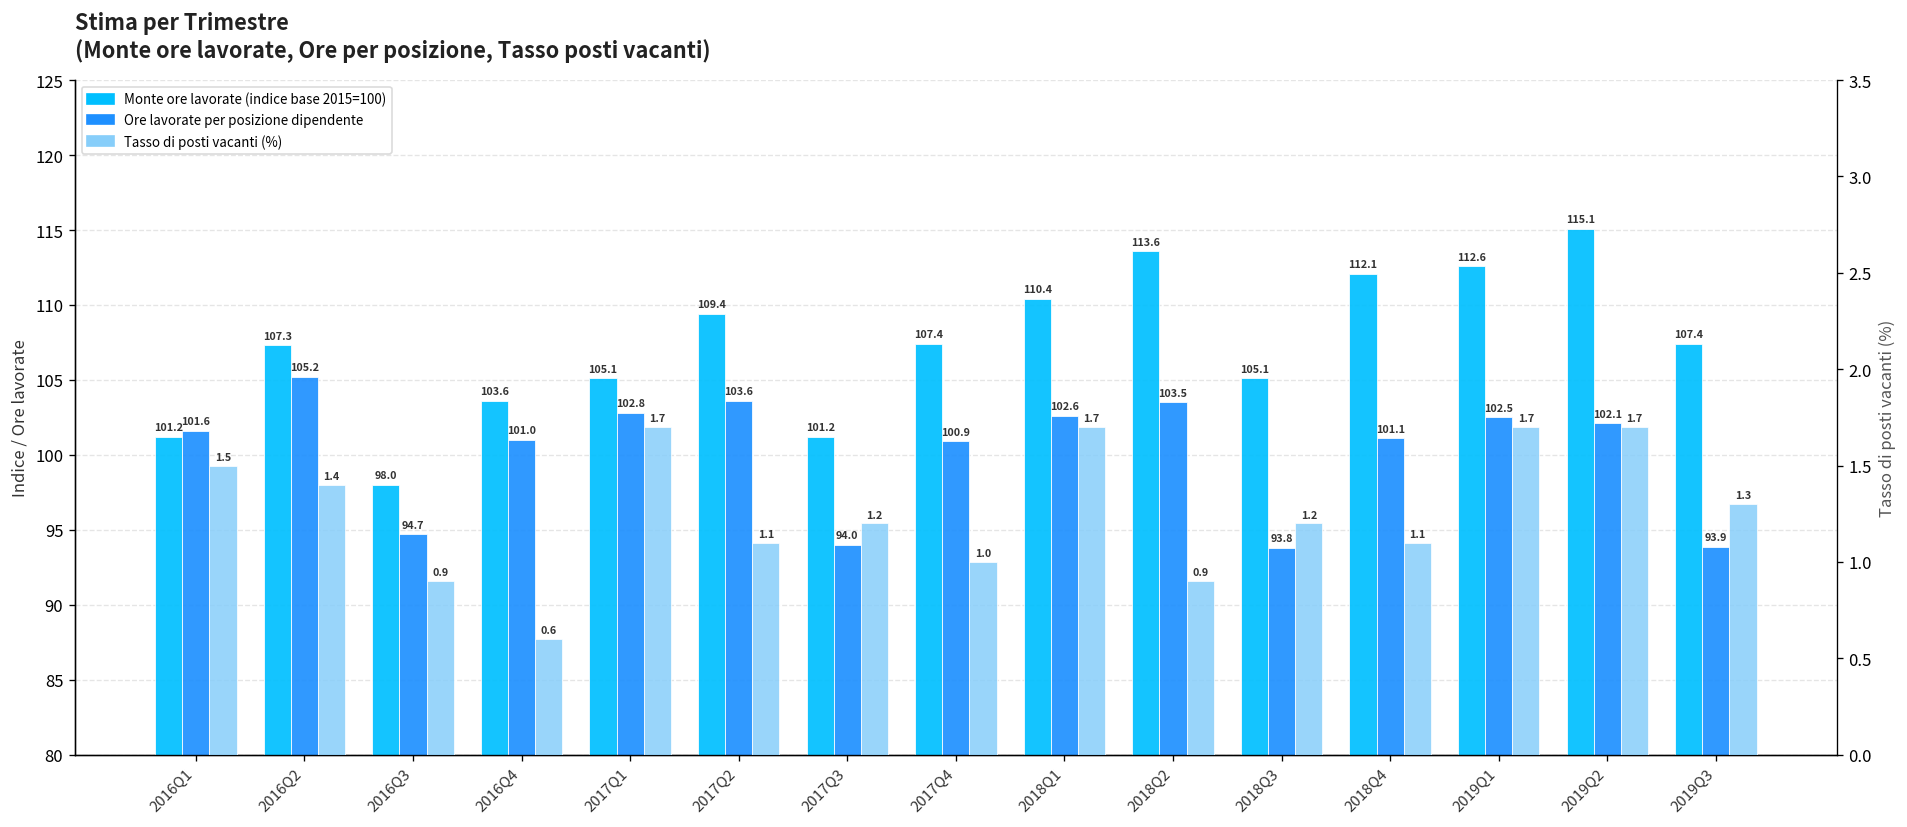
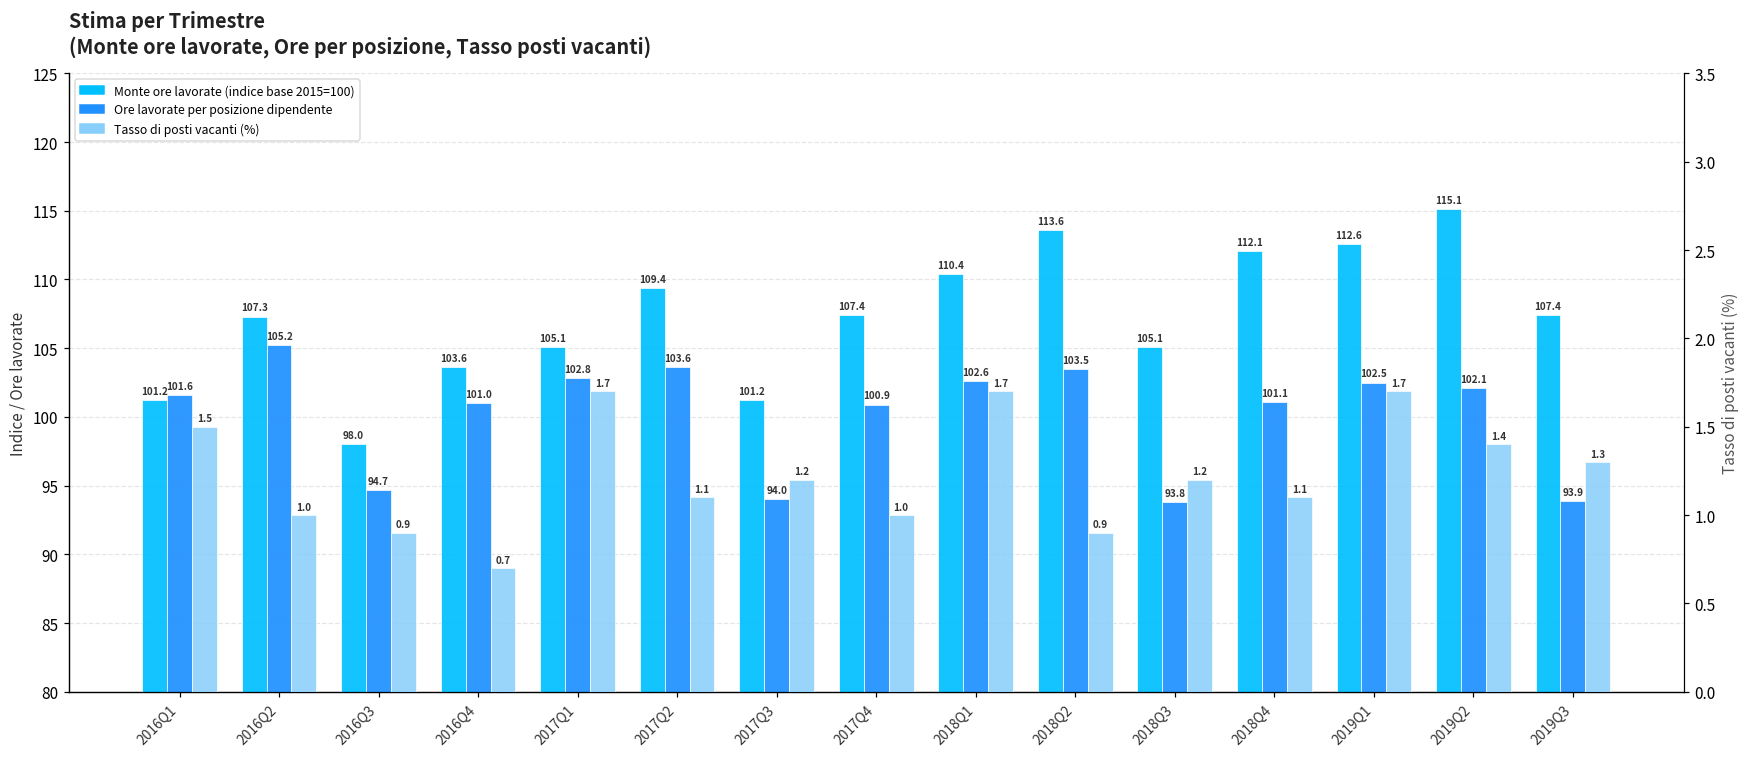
Tasso di posti vacanti (%), 2016Q2: 1.4 -> 1.0
Tasso di posti vacanti (%), 2016Q4: 0.6 -> 0.7
Tasso di posti vacanti (%), 2019Q2: 1.7 -> 1.4
